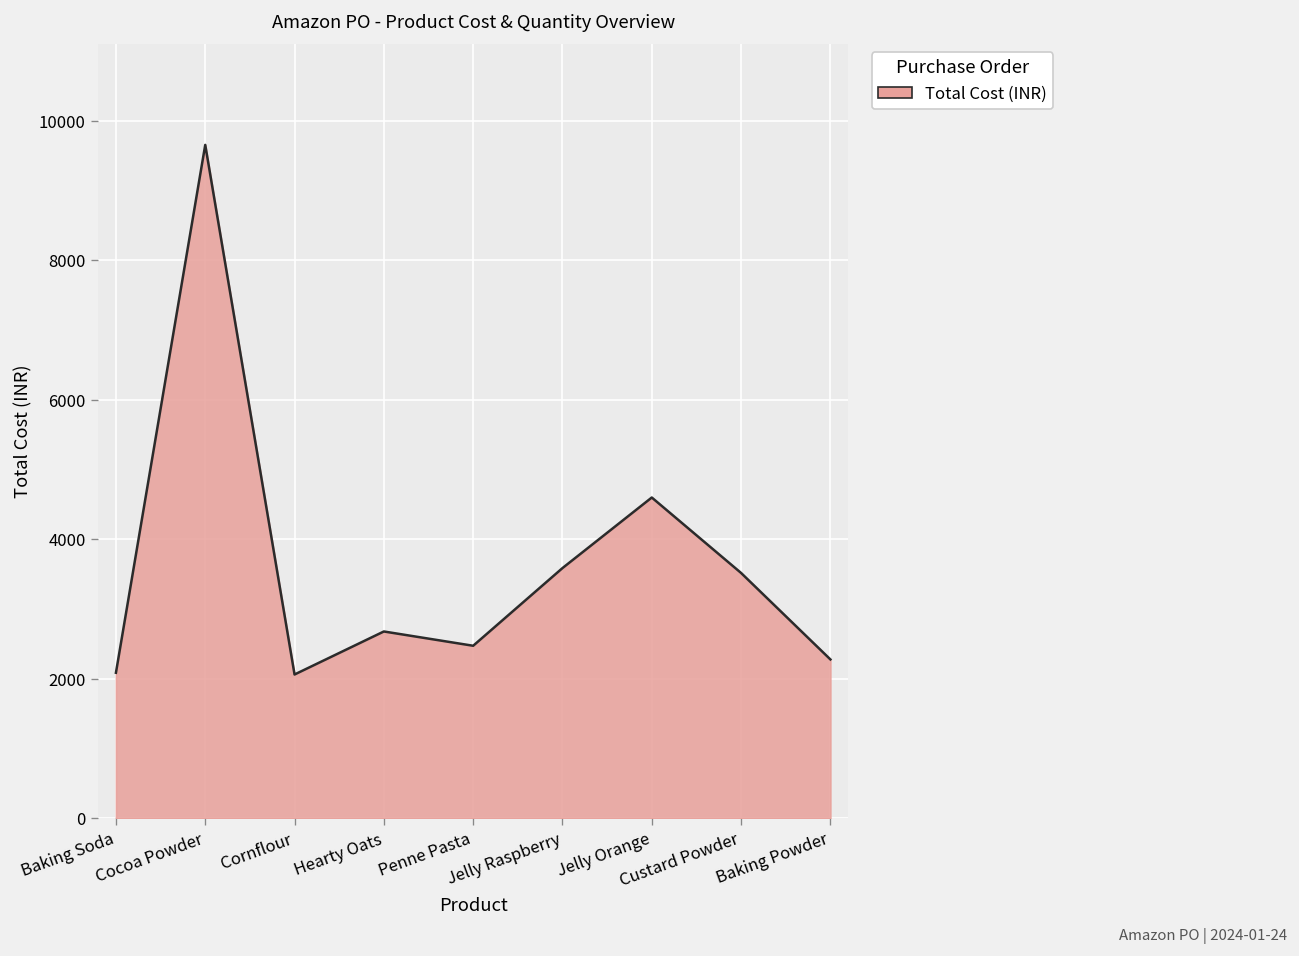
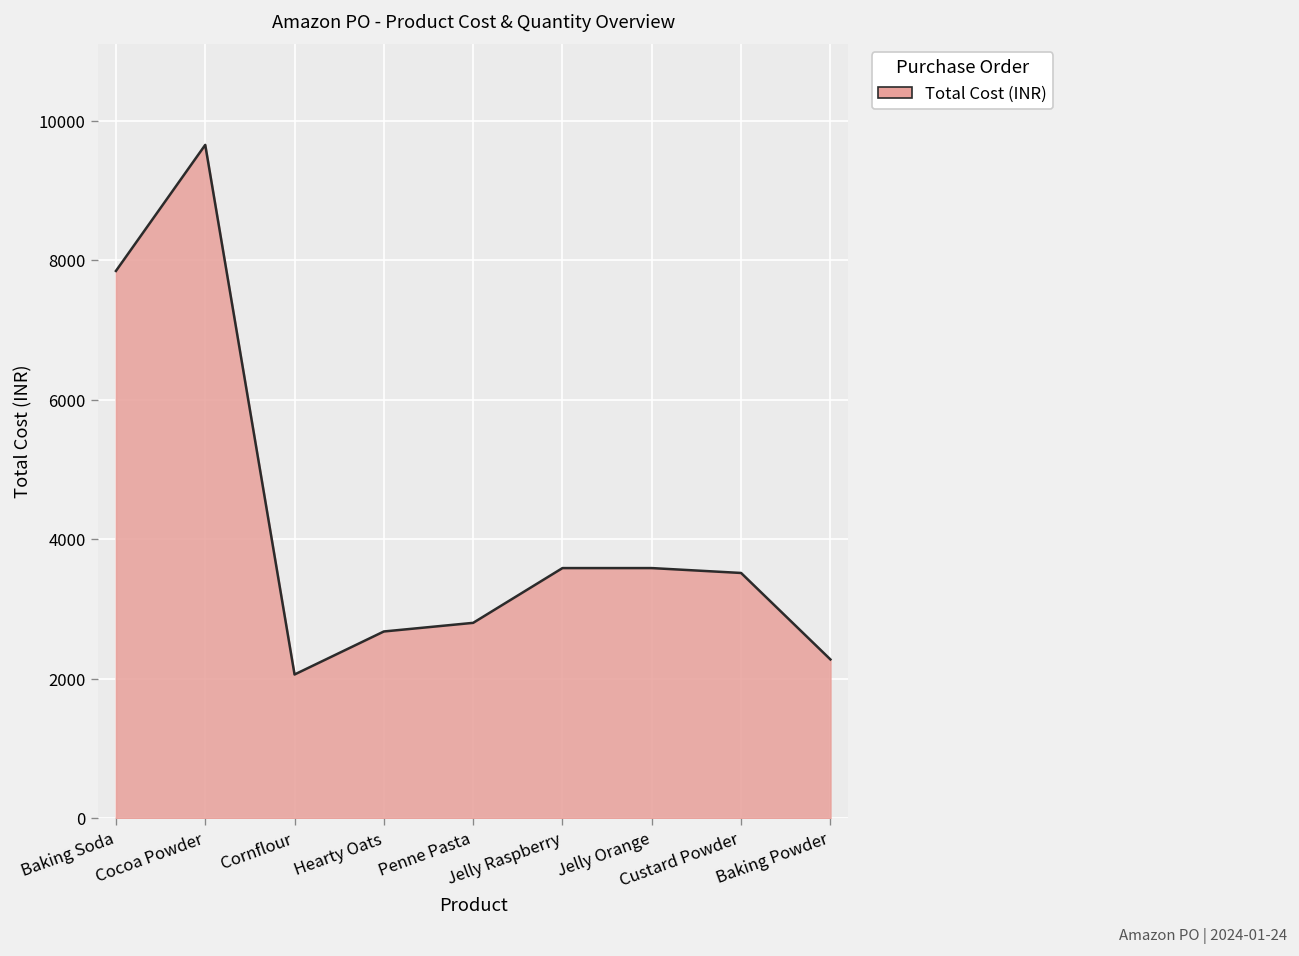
Baking Soda: 2100 -> 7900
Penne Pasta: 2500 -> 2800
Jelly Orange: 4600 -> 3600
